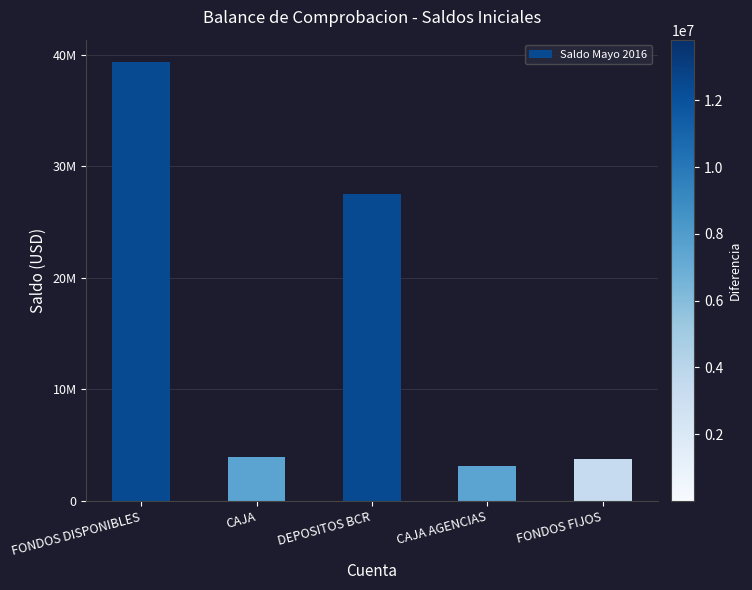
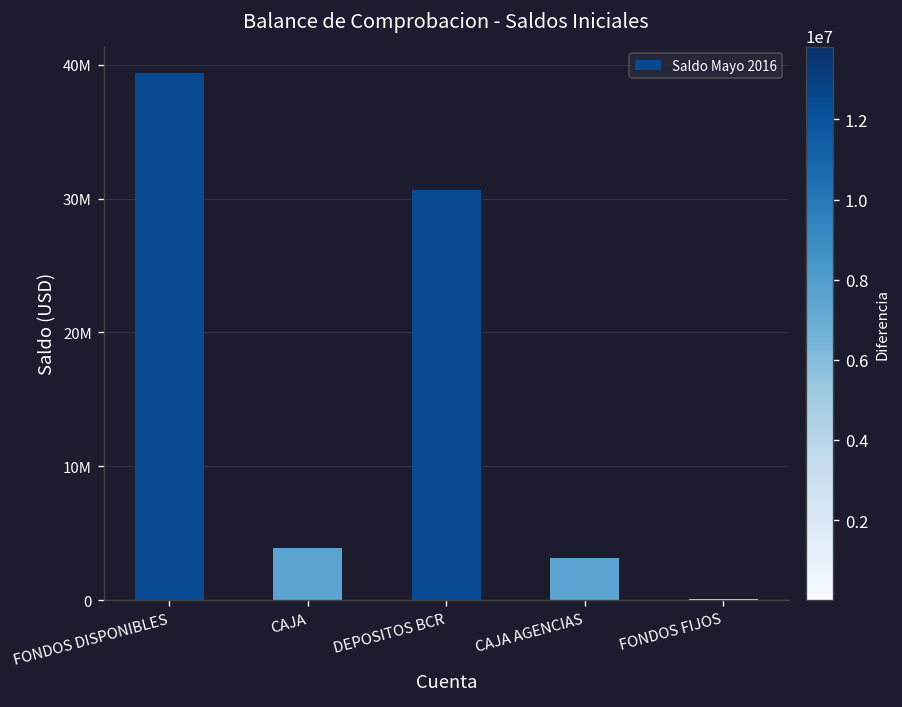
DEPOSITOS BCR: 27500000 -> 30700000
FONDOS FIJOS: 3800000 -> 100000
